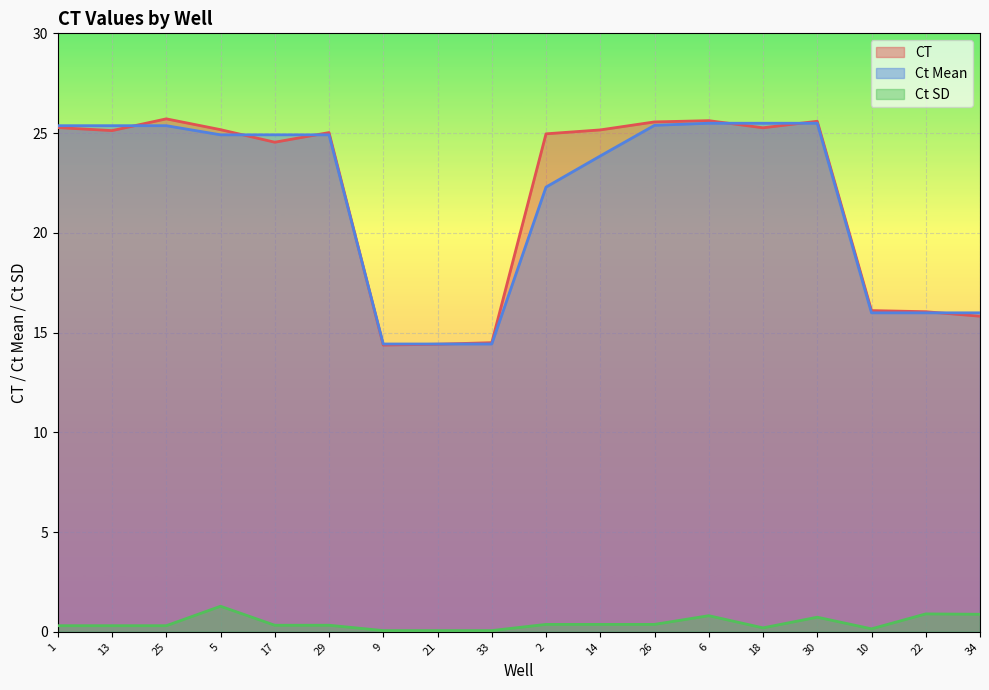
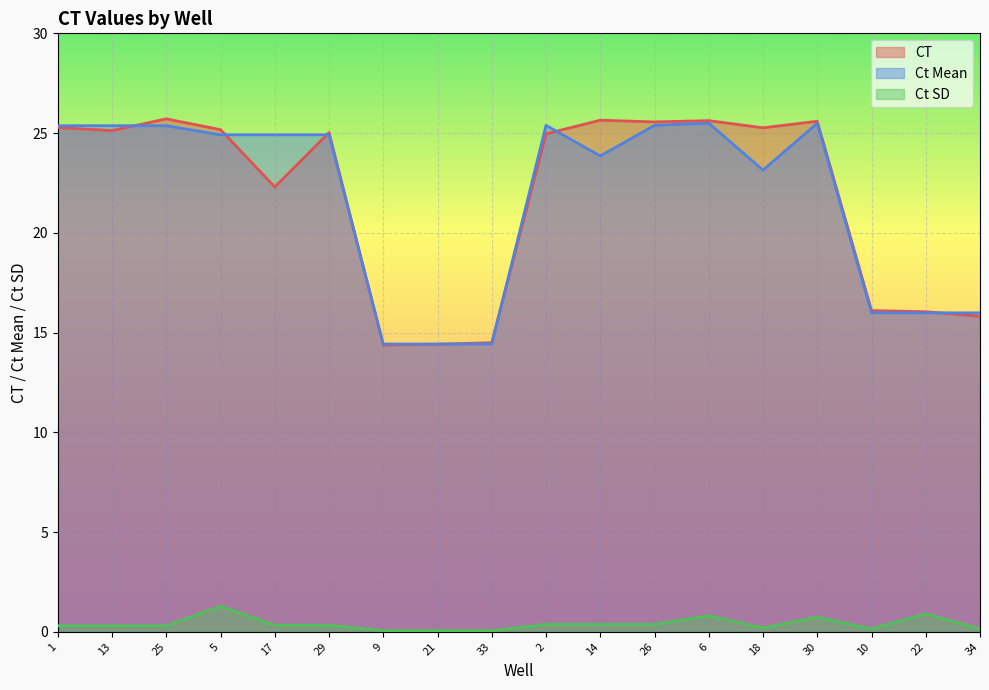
CT, 17: 24.5 -> 22.3
Ct Mean, 2: 22.3 -> 25.4
CT, 14: 25.2 -> 25.6
Ct Mean, 18: 25.5 -> 23.1
Ct SD, 34: 0.9 -> 0.1
